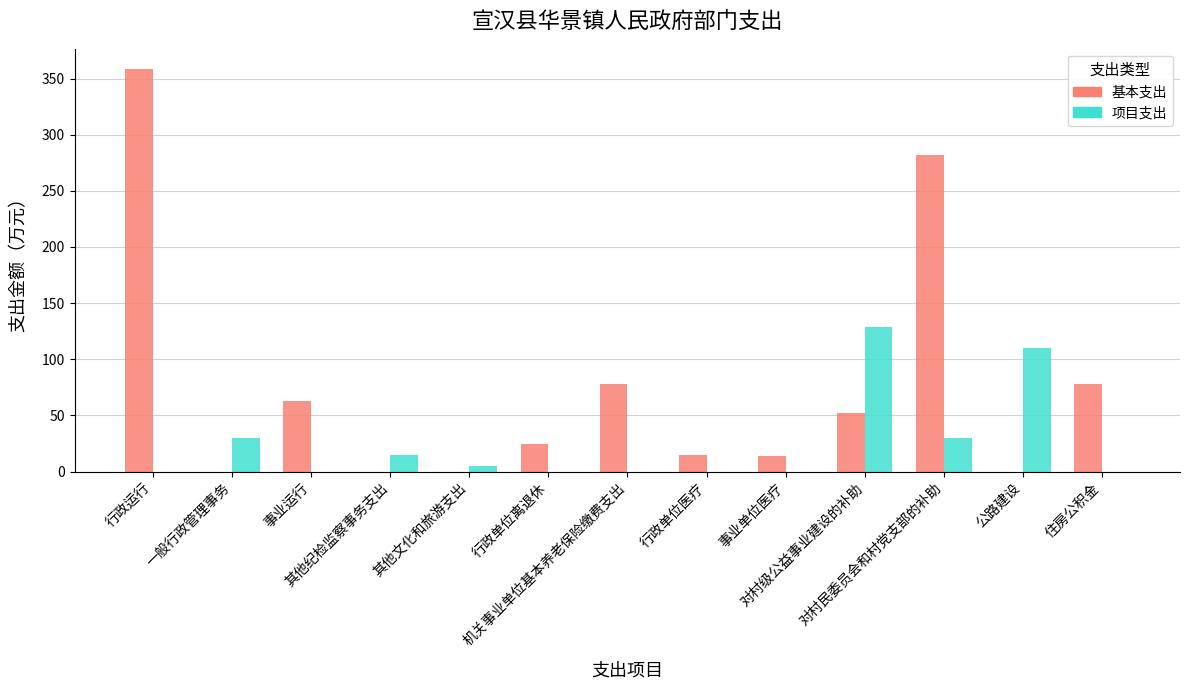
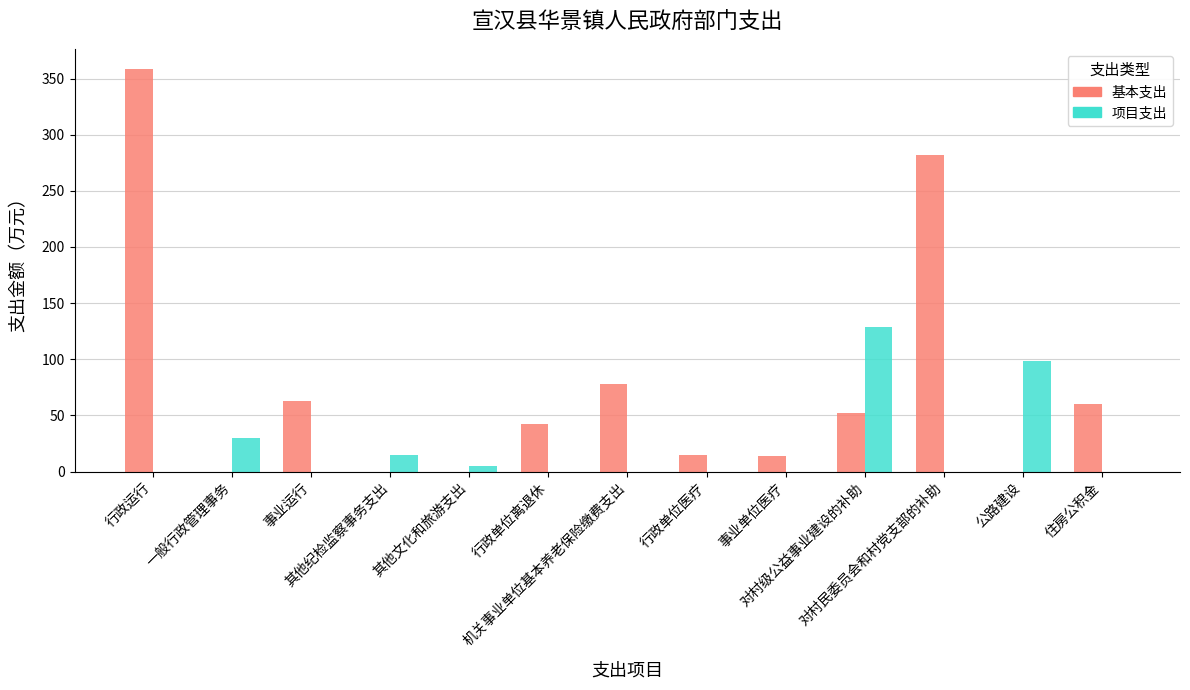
基本支出, 行政单位离退休: 24 -> 43
项目支出, 对村民委员会和村党支部的补助: 30 -> 0
项目支出, 公路建设: 110 -> 98
基本支出, 住房公积金: 78 -> 61
